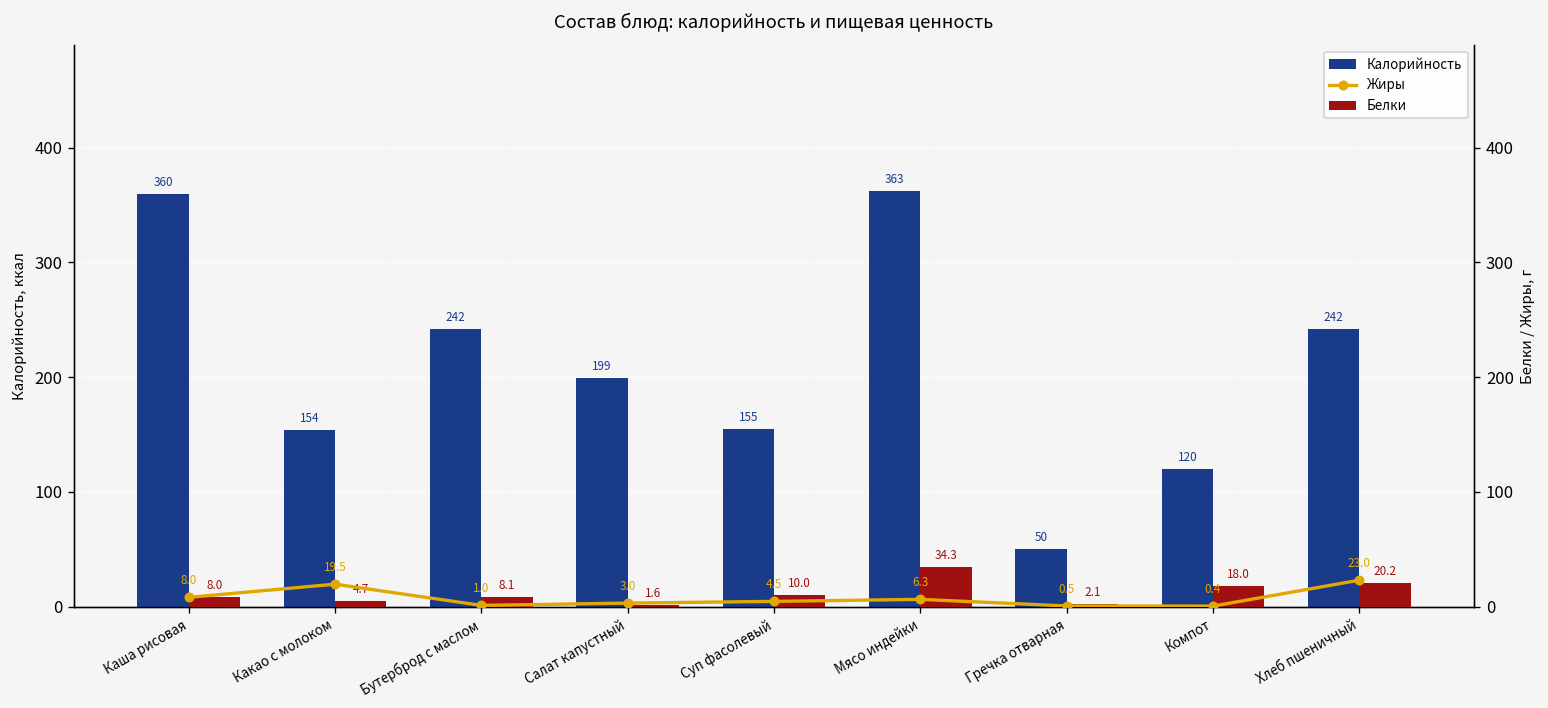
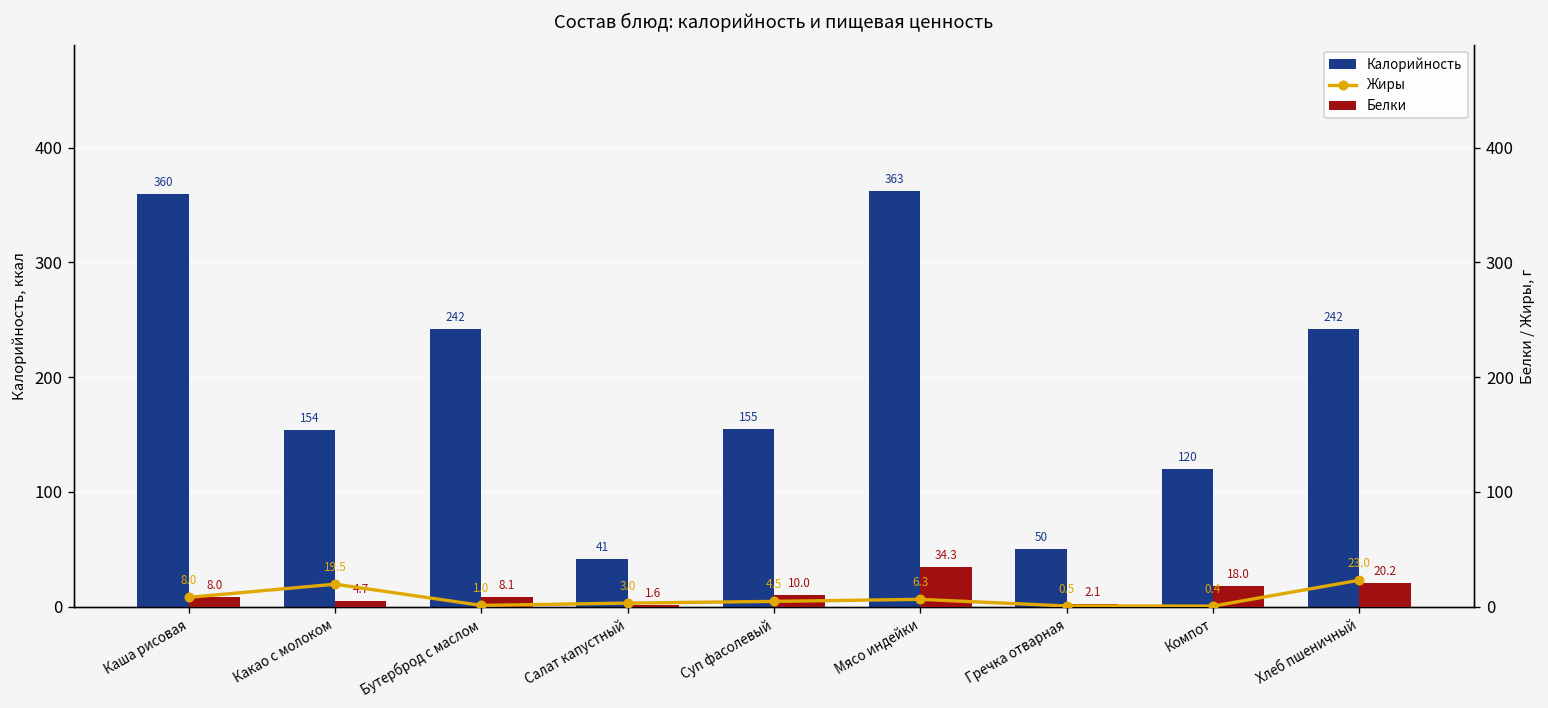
Калорийность, Салат капустный: 199 -> 41
